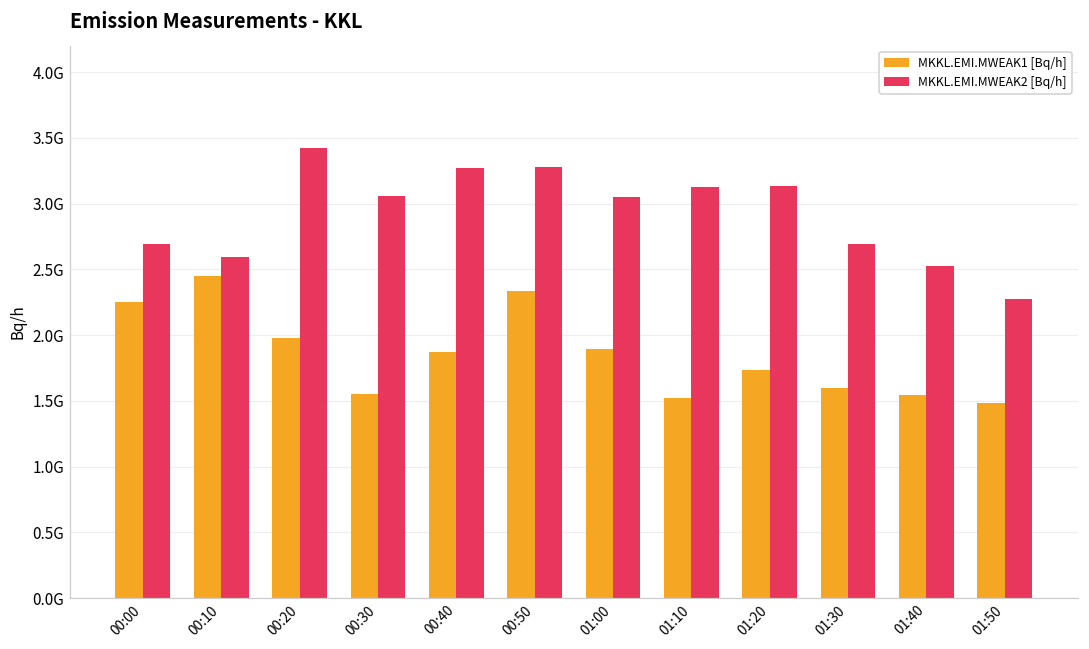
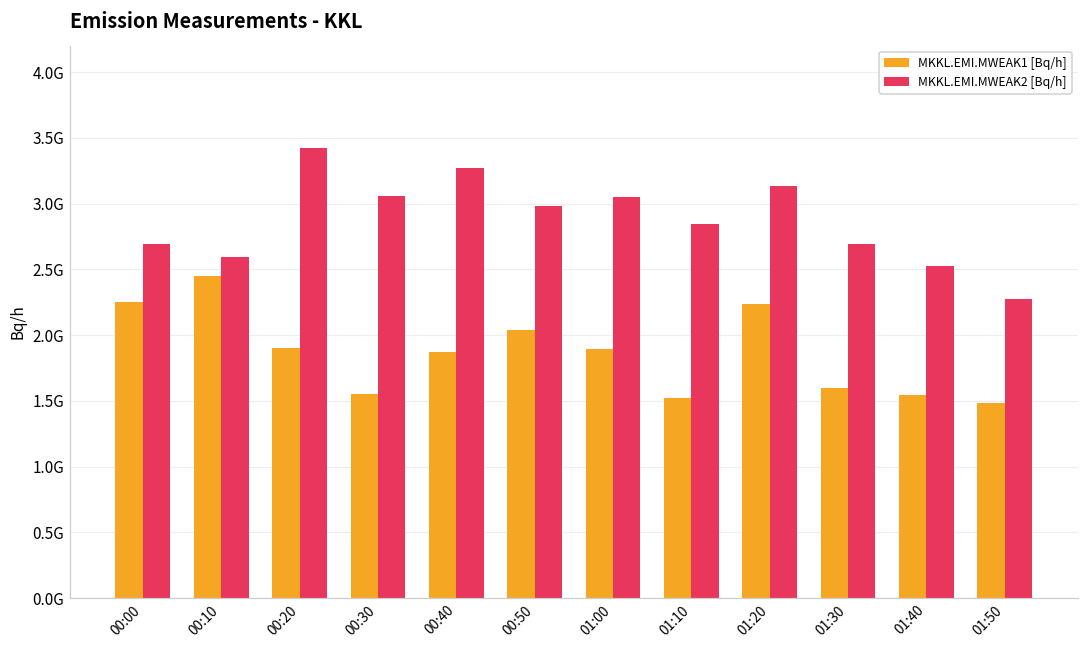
MKKL.EMI.MWEAK1 [Bq/h], 00:20: 1980000000 -> 1900000000
MKKL.EMI.MWEAK1 [Bq/h], 00:50: 2330000000 -> 2040000000
MKKL.EMI.MWEAK2 [Bq/h], 00:50: 3280000000 -> 2990000000
MKKL.EMI.MWEAK2 [Bq/h], 01:10: 3130000000 -> 2850000000
MKKL.EMI.MWEAK1 [Bq/h], 01:20: 1740000000 -> 2240000000
